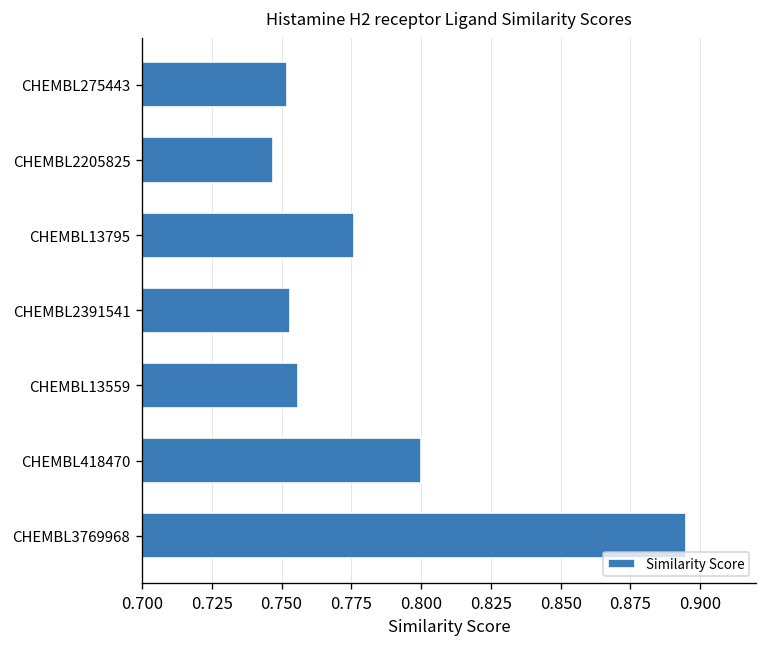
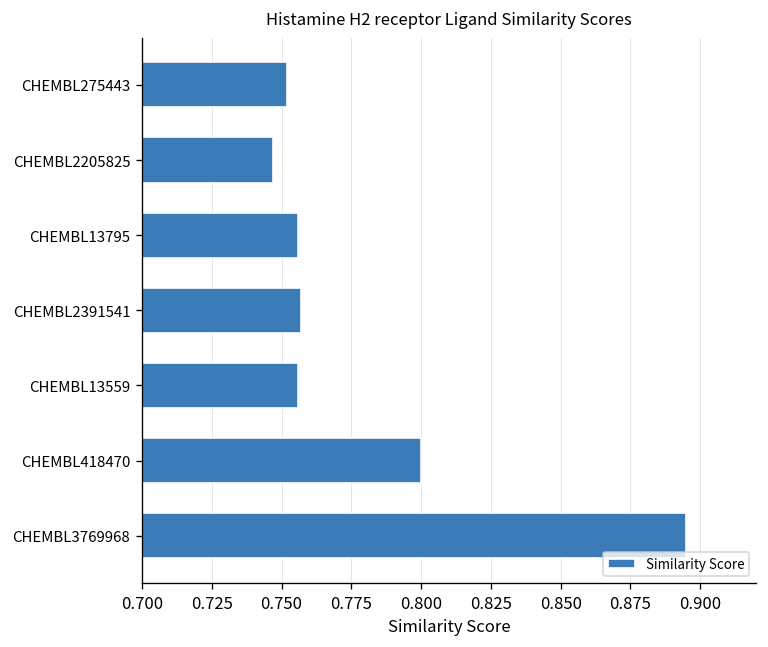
CHEMBL13795: 0.776 -> 0.756
CHEMBL2391541: 0.753 -> 0.757
